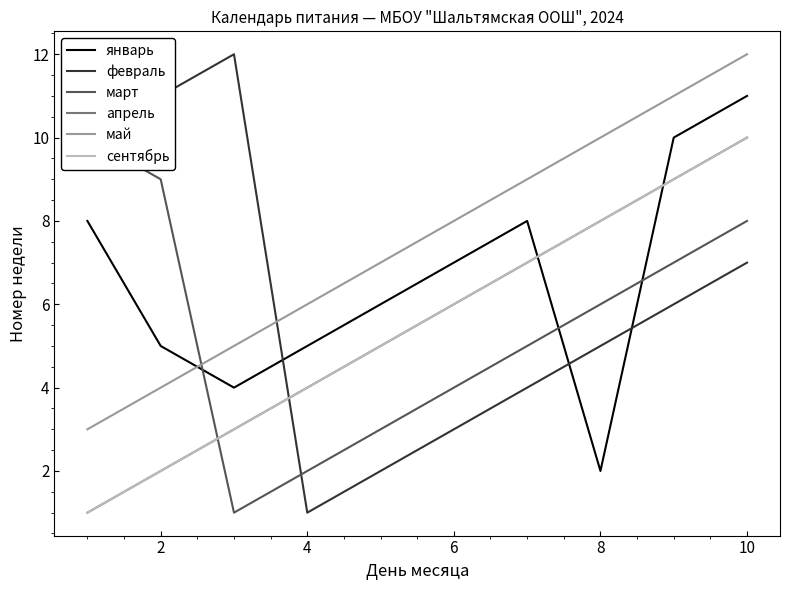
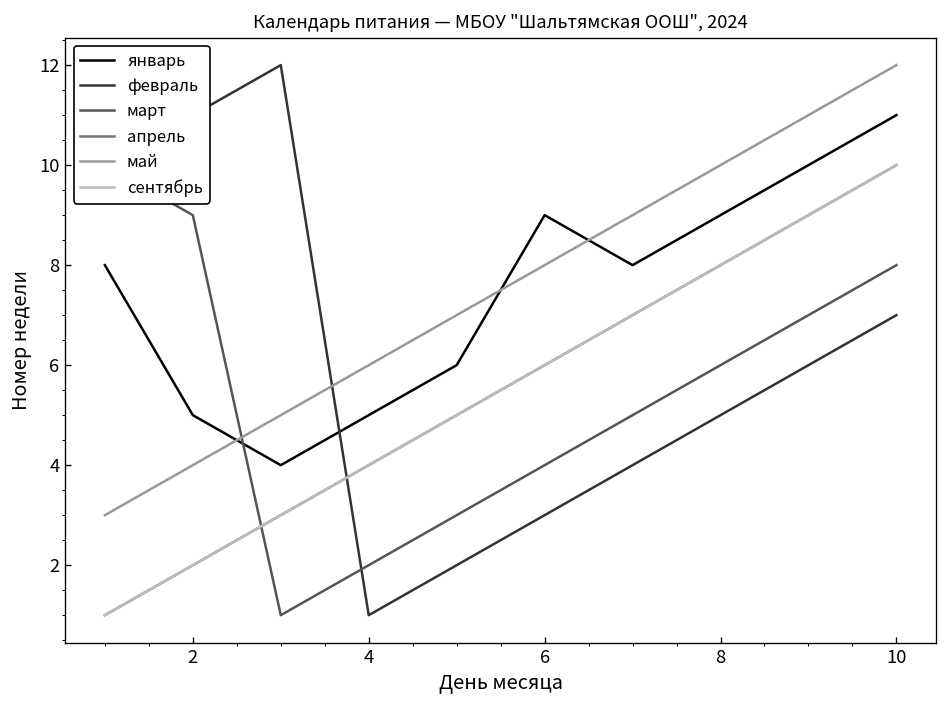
январь, 6: 7 -> 9
январь, 8: 2 -> 9
